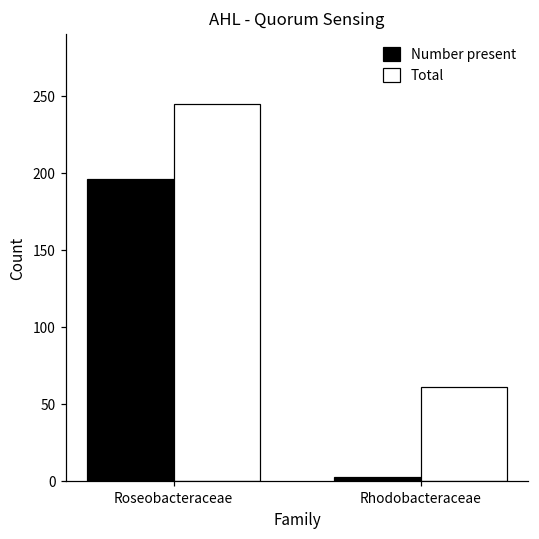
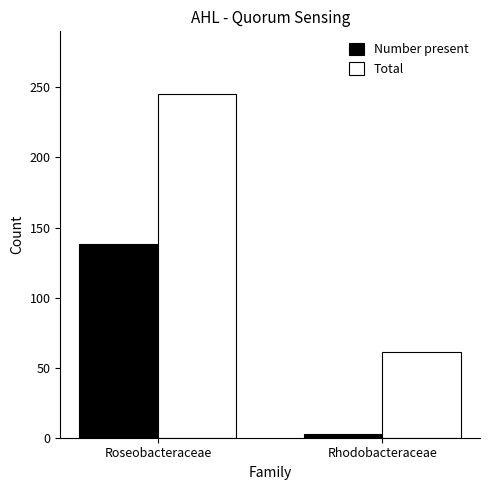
Number present, Roseobacteraceae: 196 -> 138
